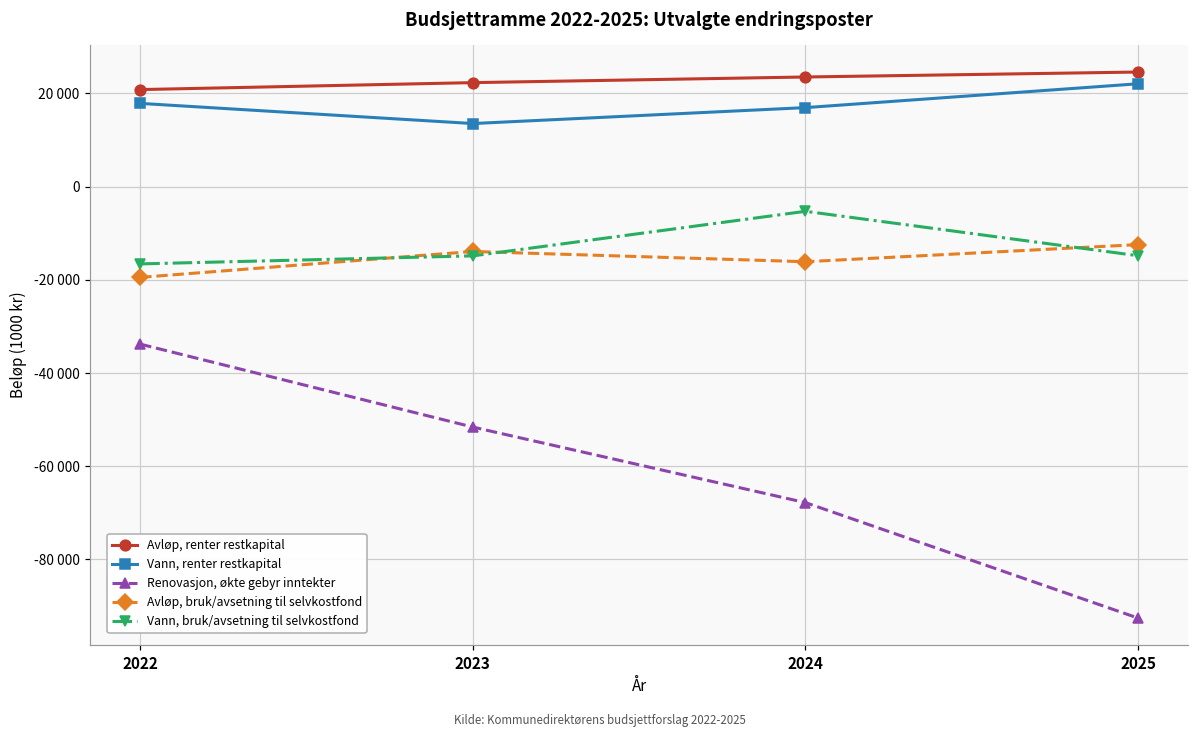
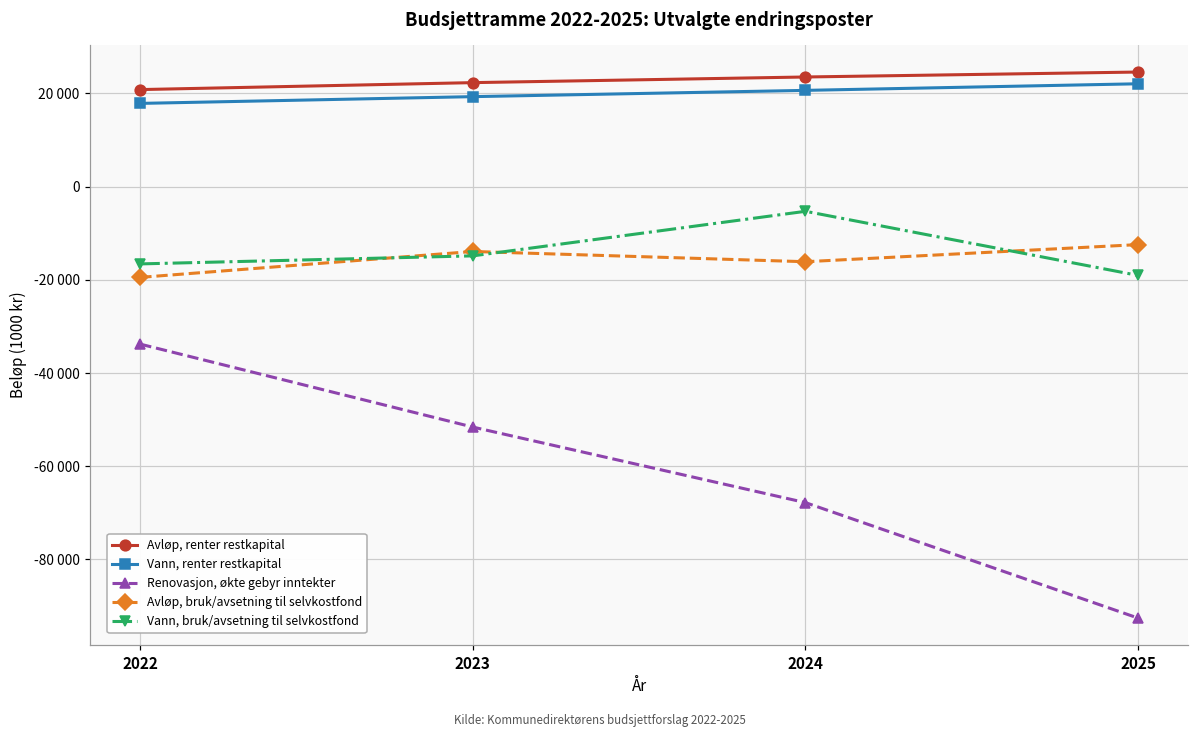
Vann, renter restkapital, 2023: 14000 -> 19000
Vann, renter restkapital, 2024: 17000 -> 21000
Vann, bruk/avsetning til selvkostfond, 2025: -15000 -> -19000
